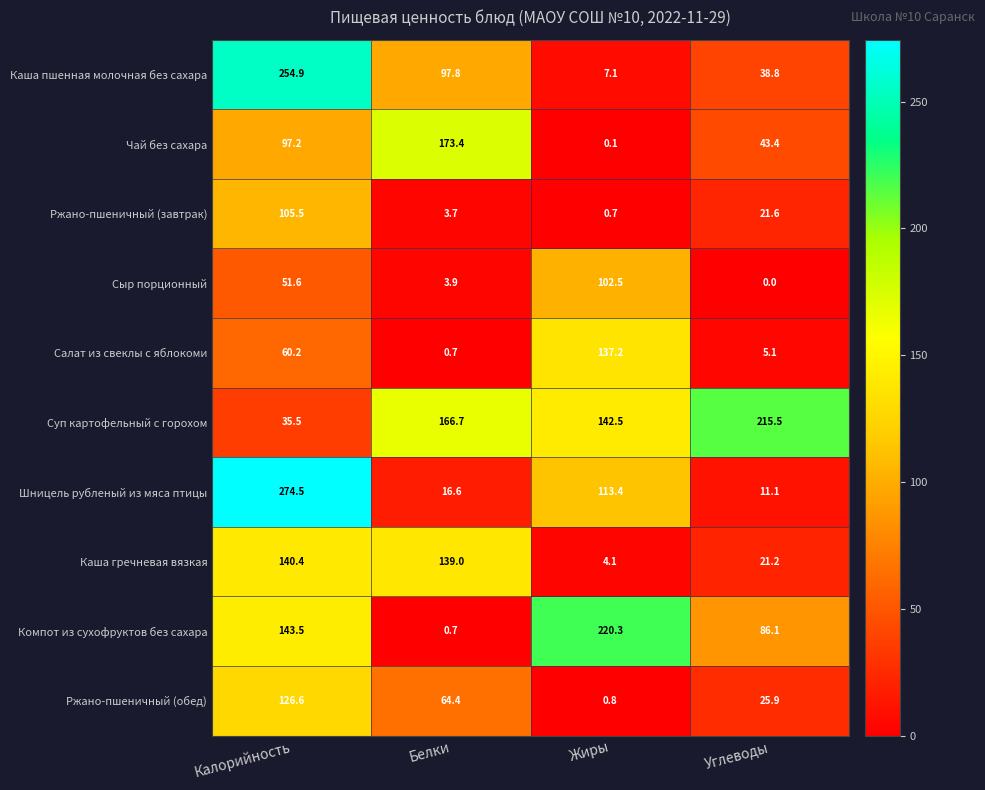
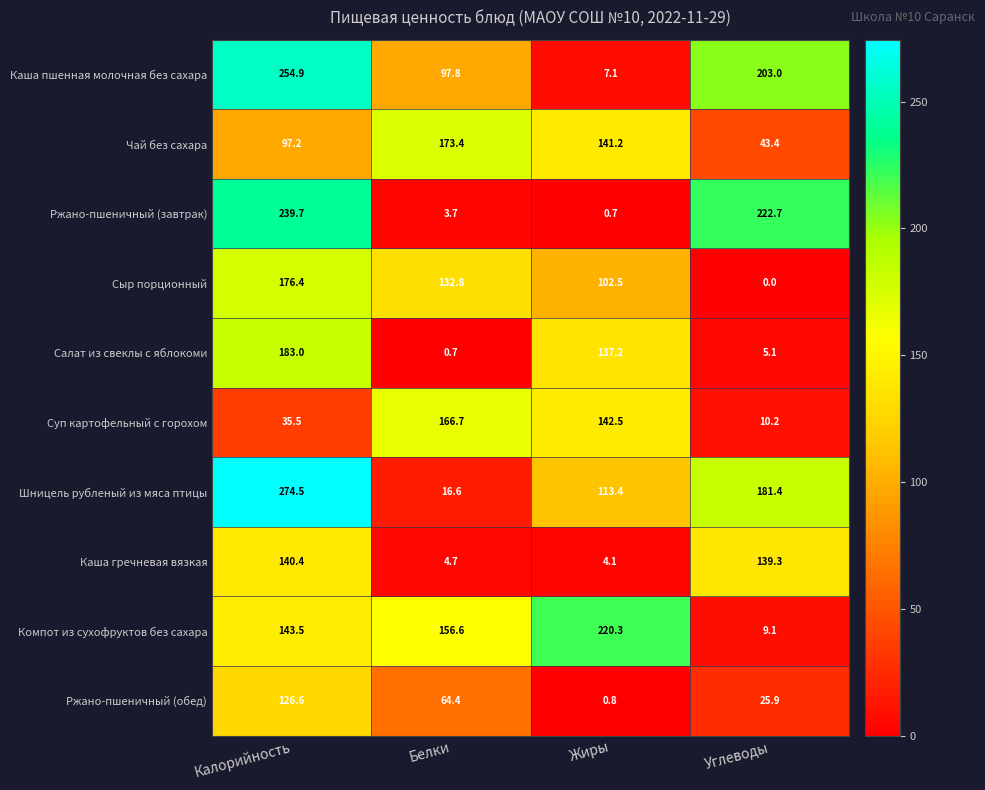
Каша пшенная молочная без сахара, Углеводы: 38.8 -> 203.0
Чай без сахара, Жиры: 0.1 -> 141.2
Ржано-пшеничный (завтрак), Калорийность: 105.5 -> 239.7
Ржано-пшеничный (завтрак), Углеводы: 21.6 -> 222.7
Сыр порционный, Калорийность: 51.6 -> 176.4
Сыр порционный, Белки: 3.9 -> 132.8
Салат из свеклы с яблокоми, Калорийность: 60.2 -> 183.0
Суп картофельный с горохом, Углеводы: 215.5 -> 10.2
Шницель рубленый из мяса птицы, Углеводы: 11.1 -> 181.4
Каша гречневая вязкая, Белки: 139.0 -> 4.7
Каша гречневая вязкая, Углеводы: 21.2 -> 139.3
Компот из сухофруктов без сахара, Белки: 0.7 -> 156.6
Компот из сухофруктов без сахара, Углеводы: 86.1 -> 9.1
